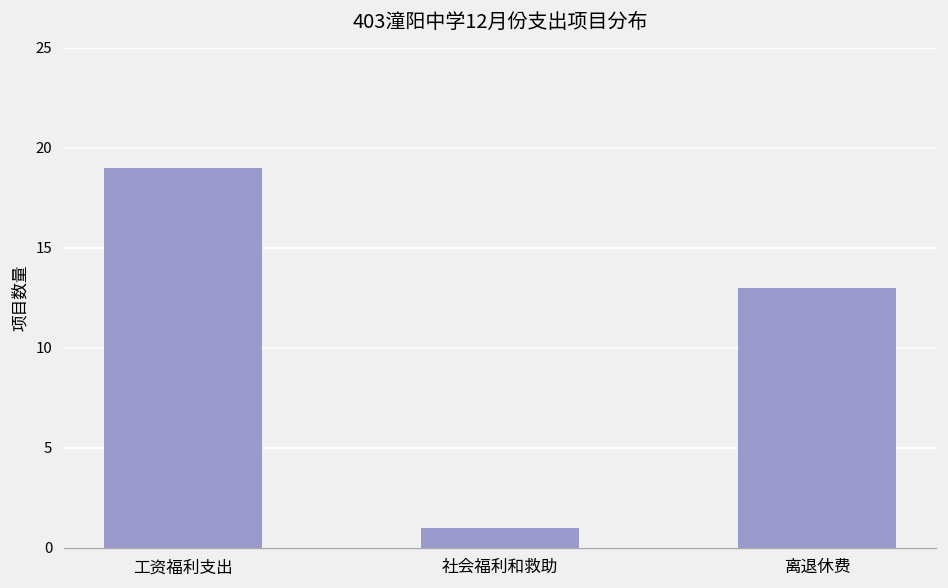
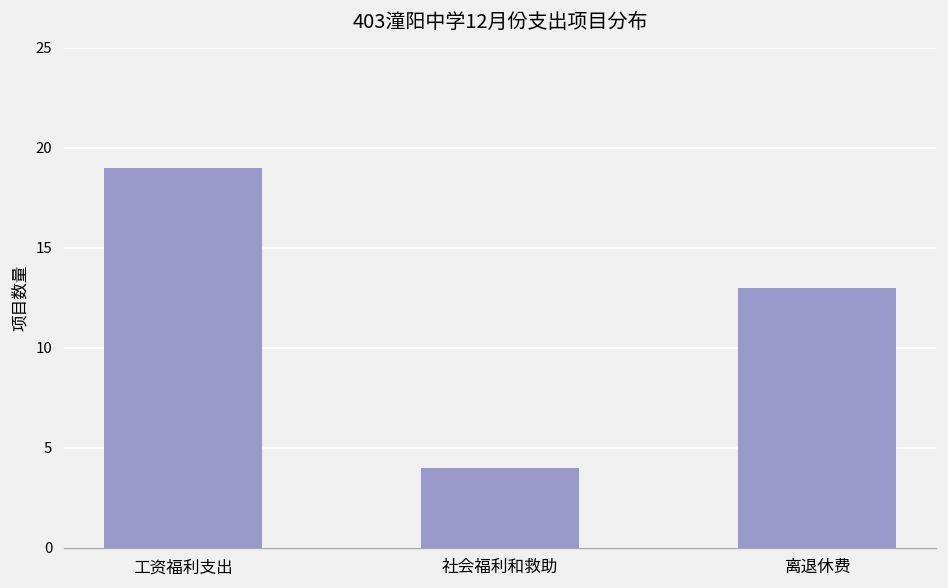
社会福利和救助: 1 -> 4
